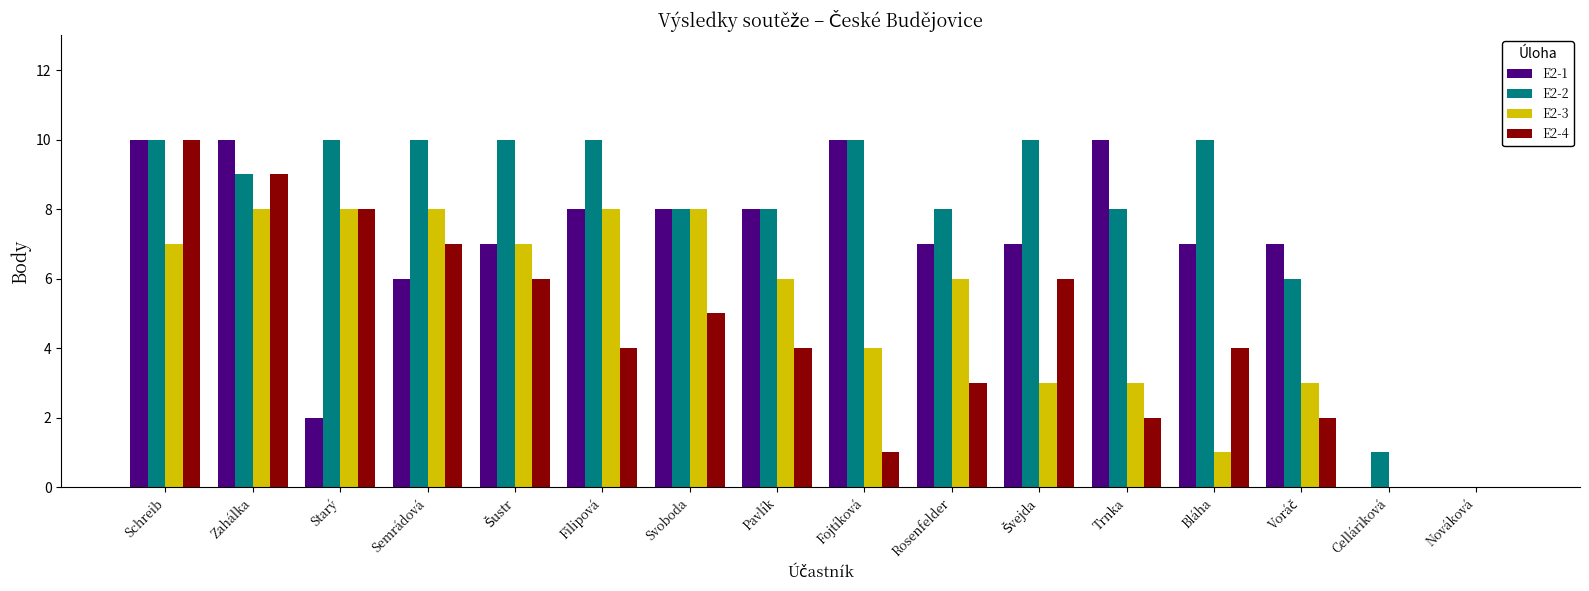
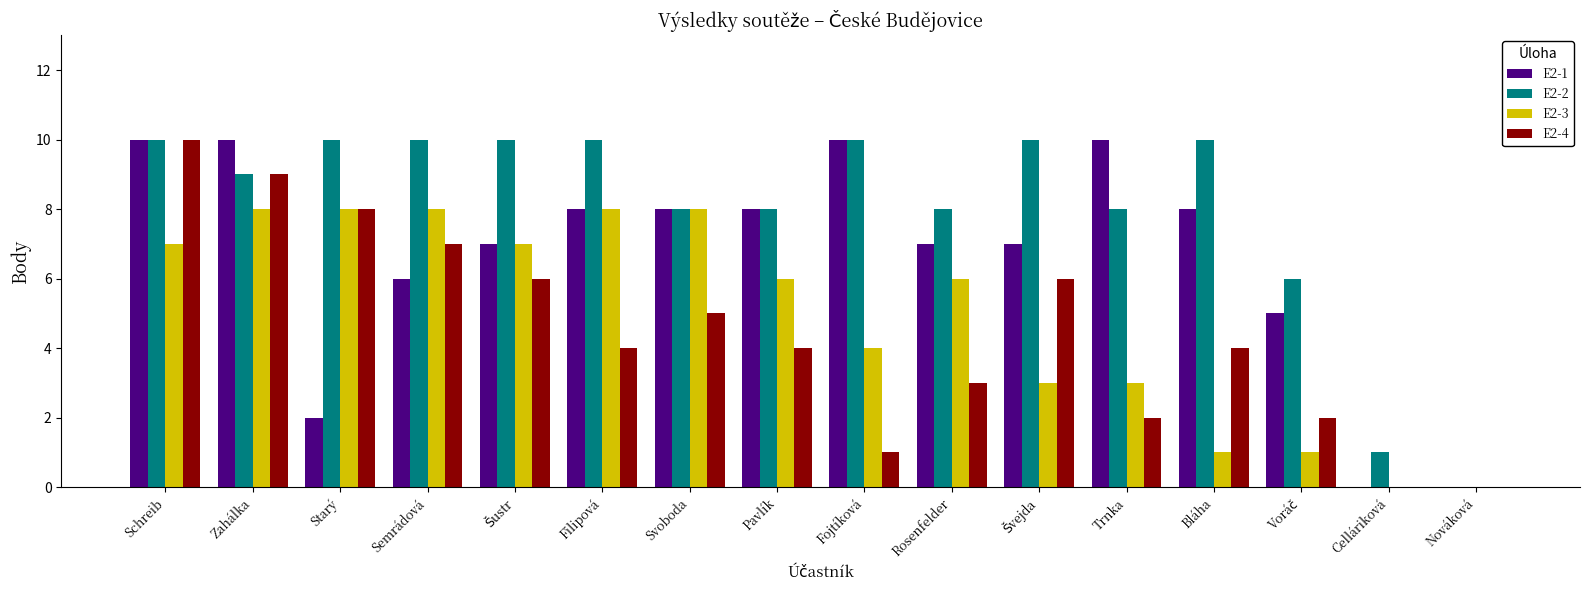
E2-1, Bláha: 7 -> 8
E2-1, Voráč: 7 -> 5
E2-3, Voráč: 3 -> 1
